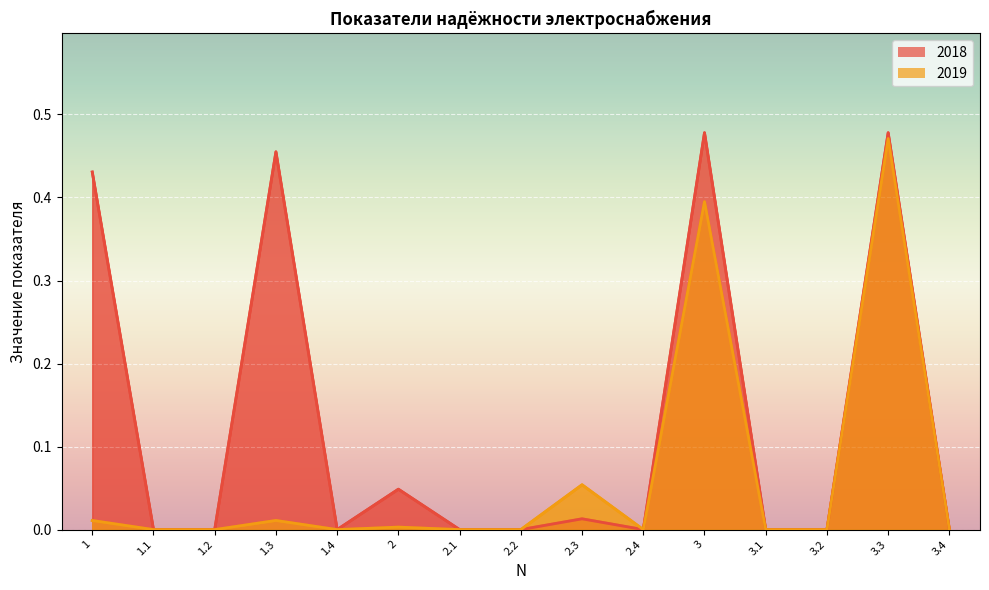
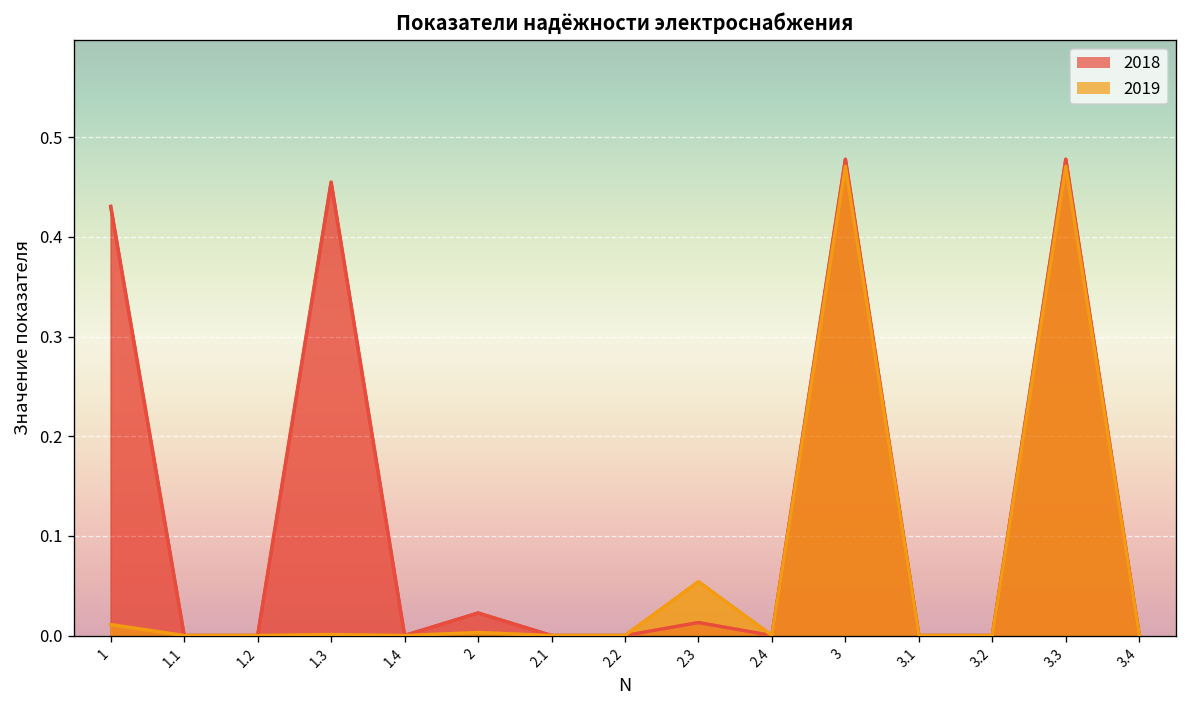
2019, 1.3: 0.01 -> 0.00
2018, 2: 0.05 -> 0.02
2019, 3: 0.40 -> 0.47
